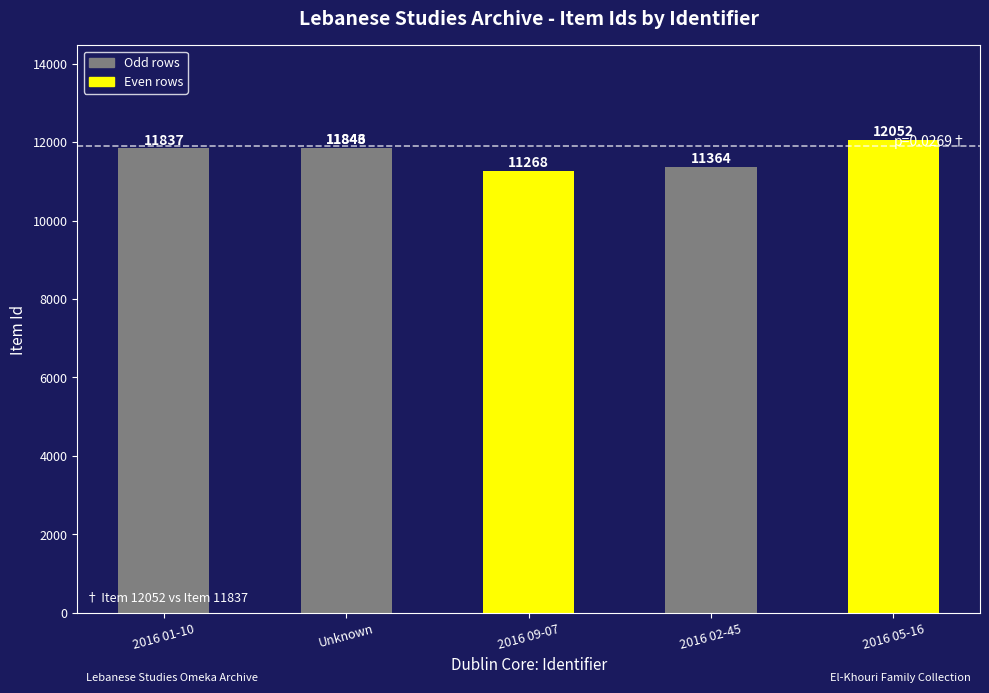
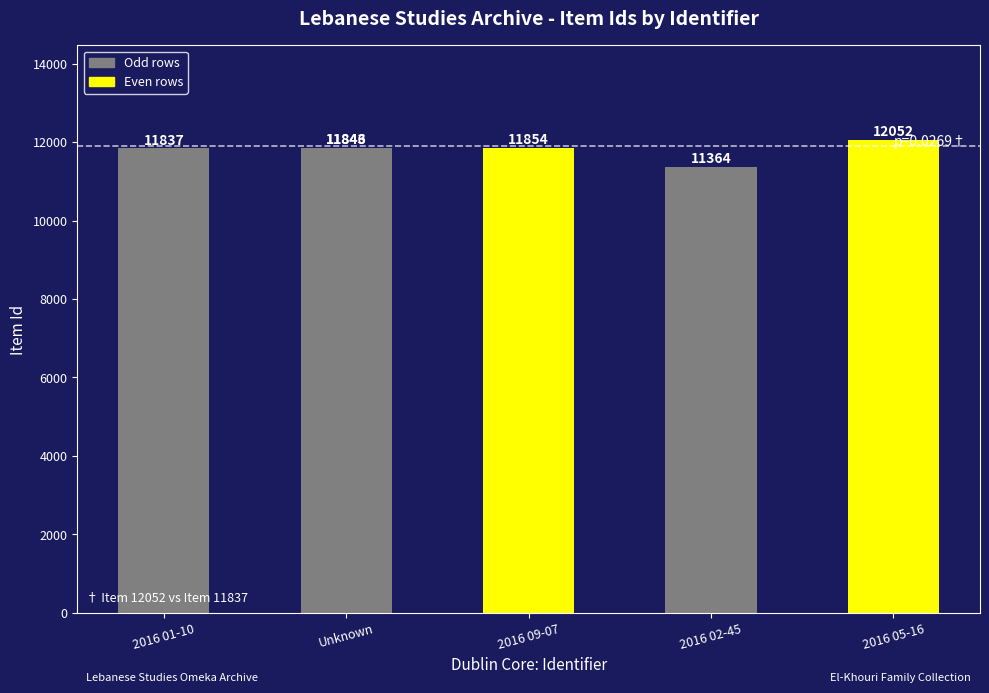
2016 09-07: 11268 -> 11854
